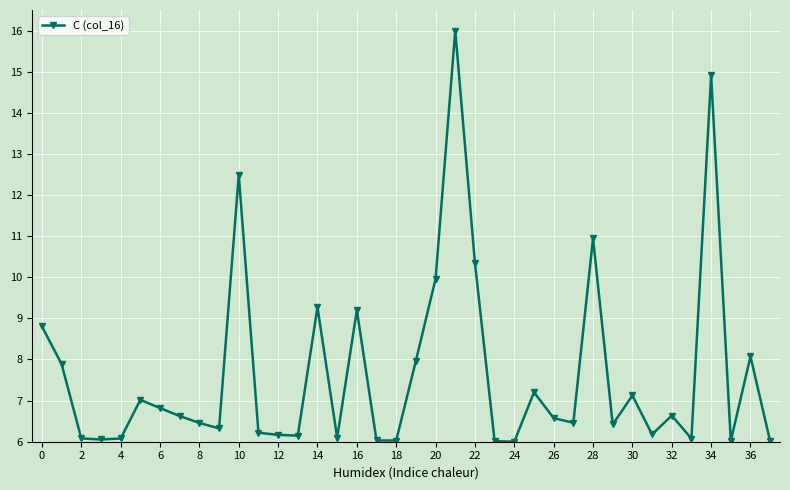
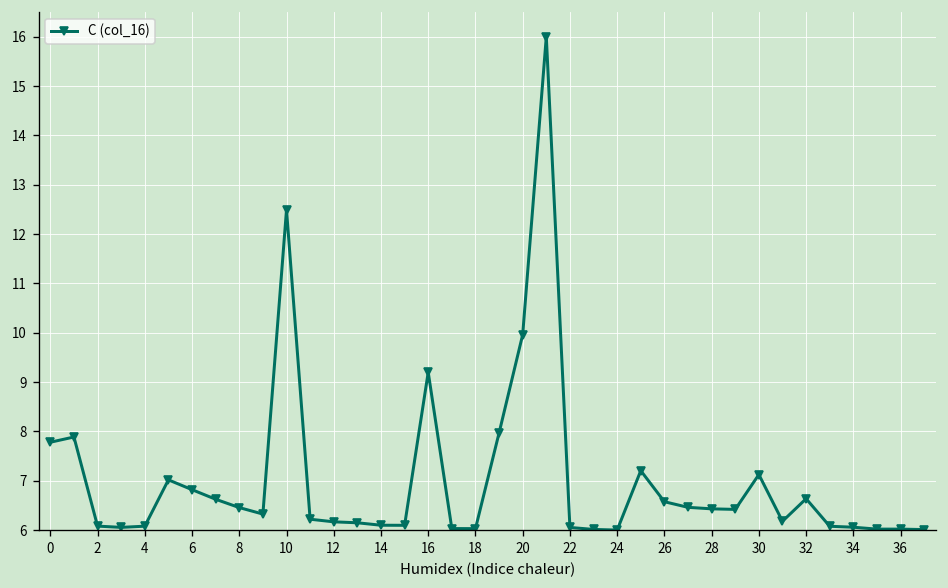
0: 8.8 -> 7.8
14: 9.3 -> 6.1
22: 10.3 -> 6.1
28: 10.9 -> 6.4
34: 14.9 -> 6.1
36: 8.1 -> 6.0
